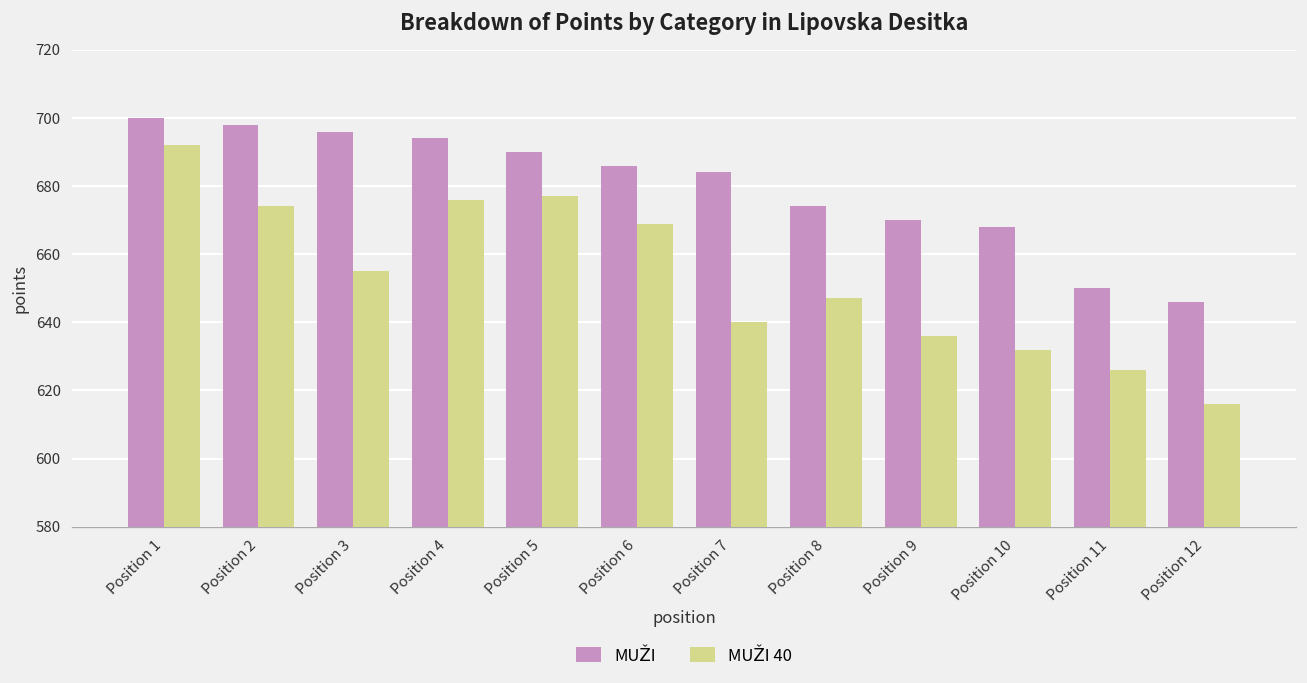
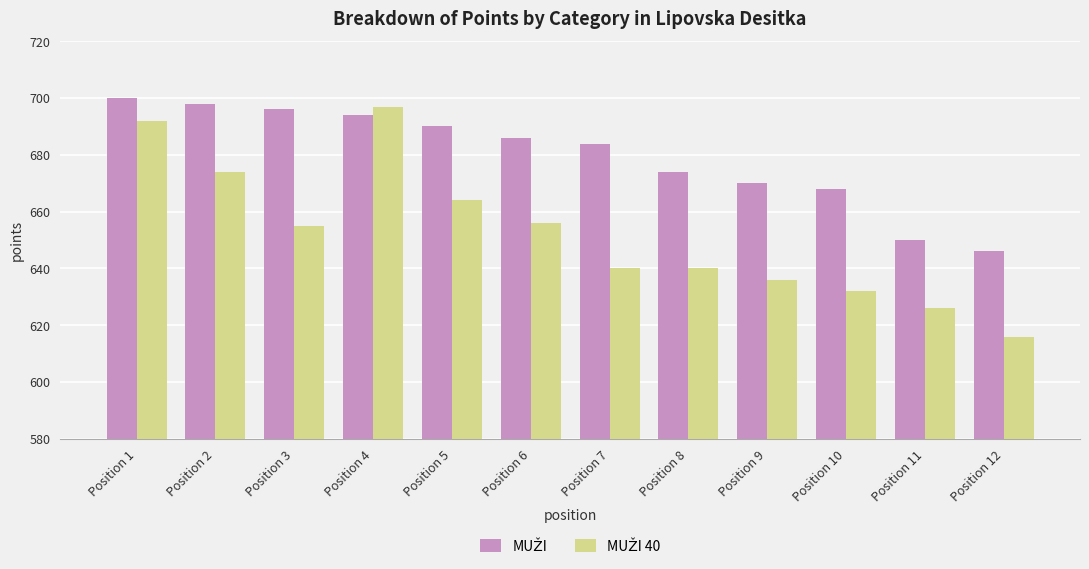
MUŽI 40, Position 4: 676 -> 697
MUŽI 40, Position 5: 677 -> 664
MUŽI 40, Position 6: 669 -> 656
MUŽI 40, Position 8: 647 -> 640
